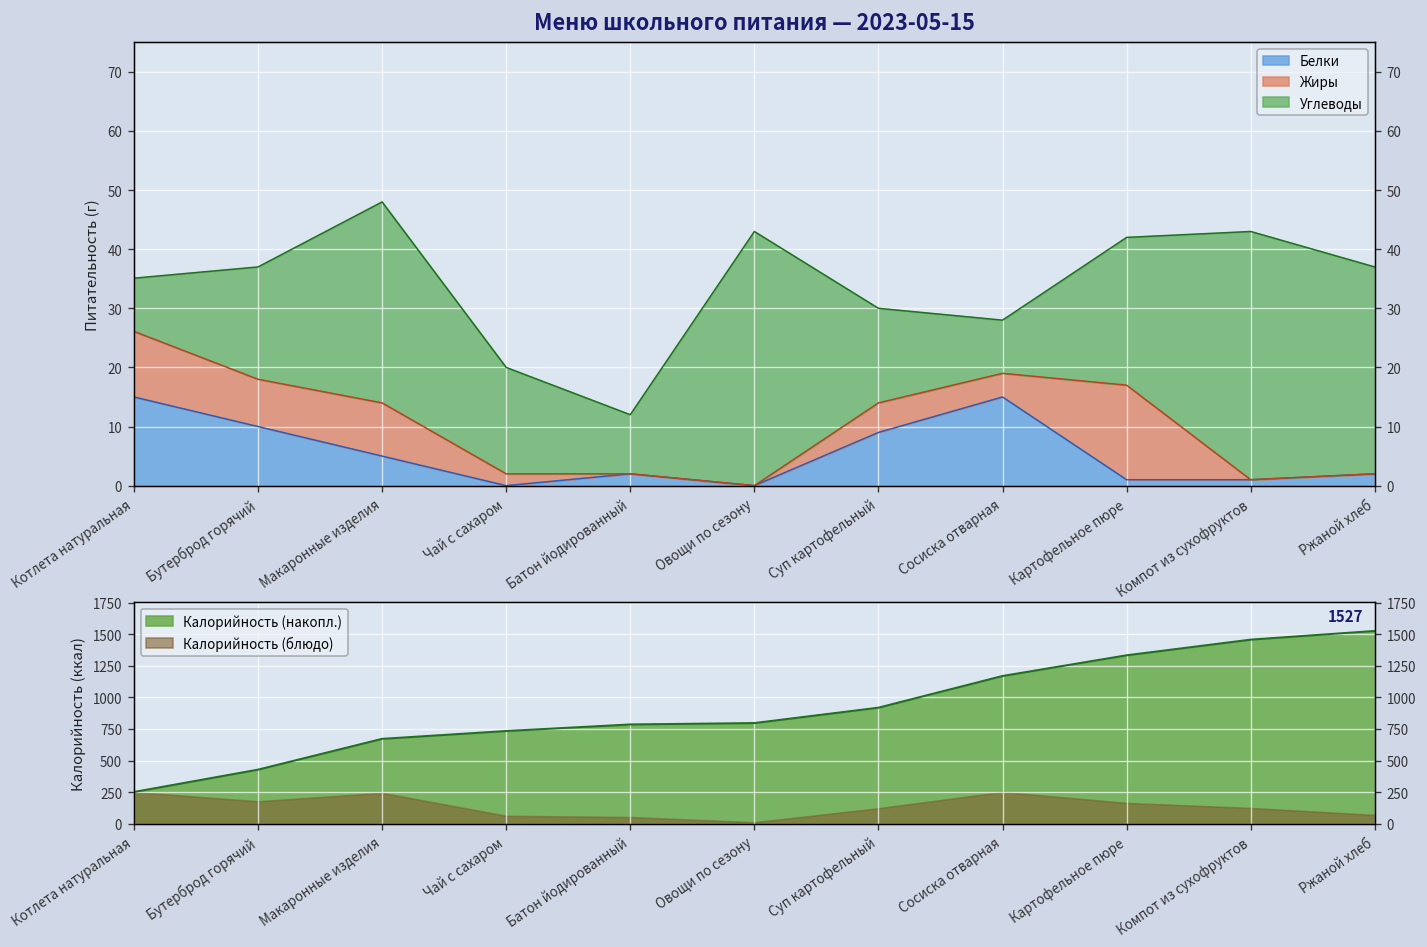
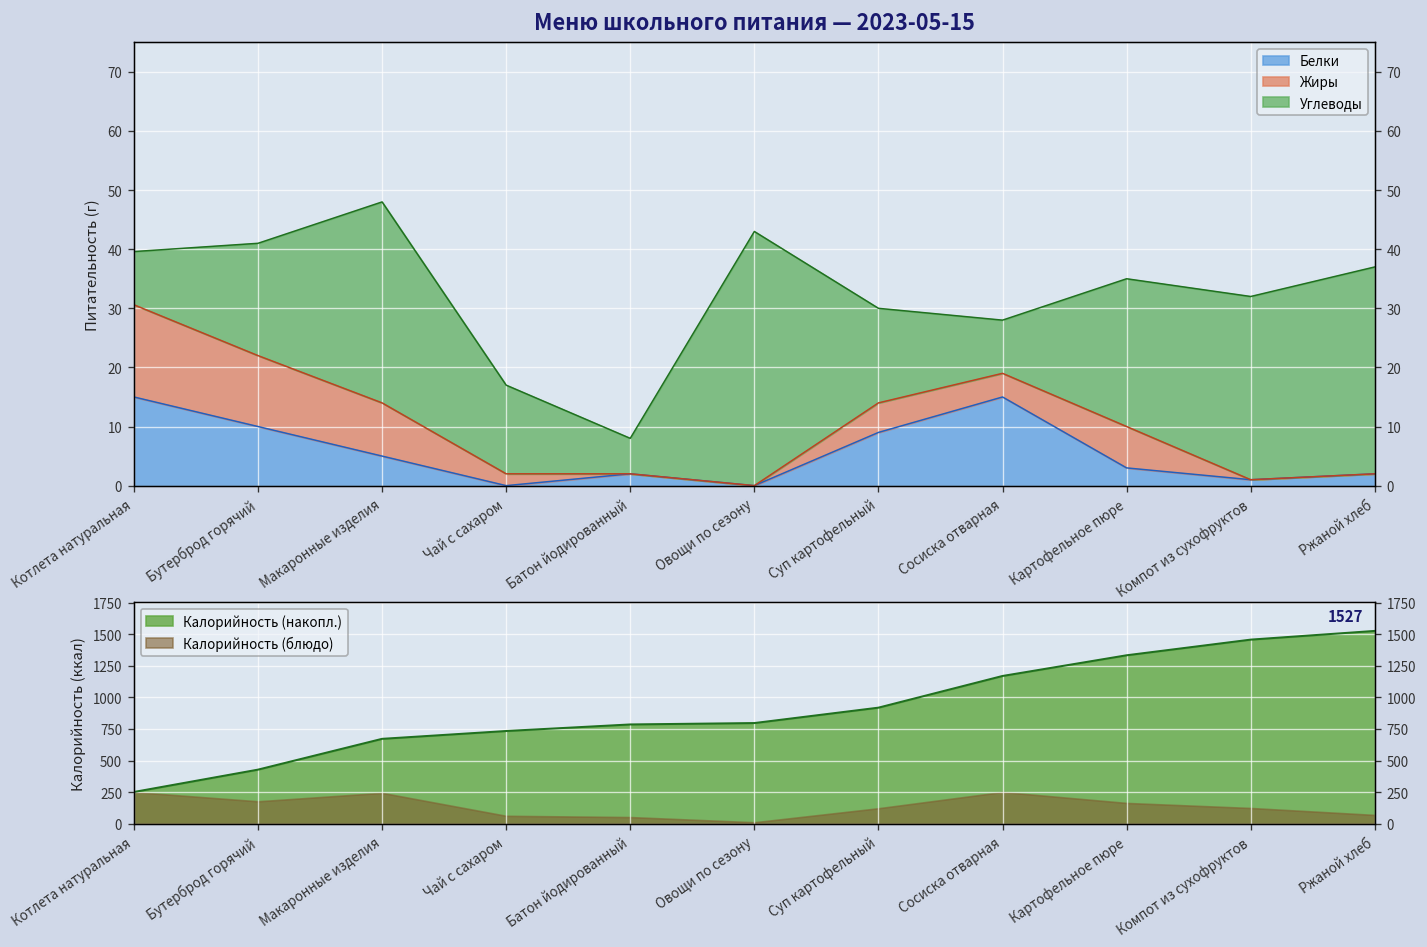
Меню школьного питания — 2023-05-15, Жиры, Котлета натуральная: 11 -> 16
Меню школьного питания — 2023-05-15, Жиры, Бутерброд горячий: 8 -> 12
Меню школьного питания — 2023-05-15, Углеводы, Чай с сахаром: 18 -> 15
Меню школьного питания — 2023-05-15, Углеводы, Батон йодированный: 10 -> 6
Меню школьного питания — 2023-05-15, Белки, Картофельное пюре: 1 -> 3
Меню школьного питания — 2023-05-15, Жиры, Картофельное пюре: 16 -> 7
Меню школьного питания — 2023-05-15, Углеводы, Компот из сухофруктов: 42 -> 31
